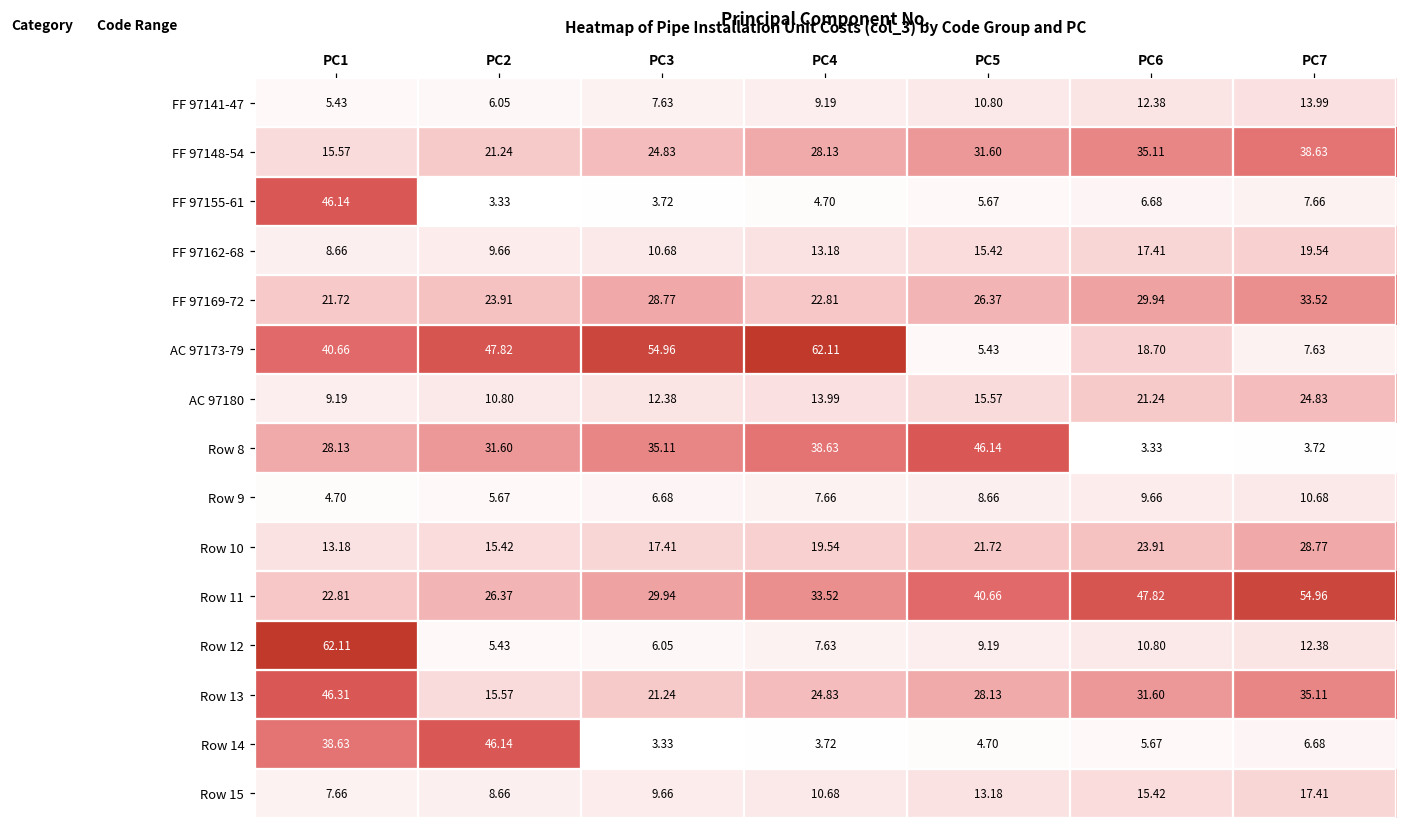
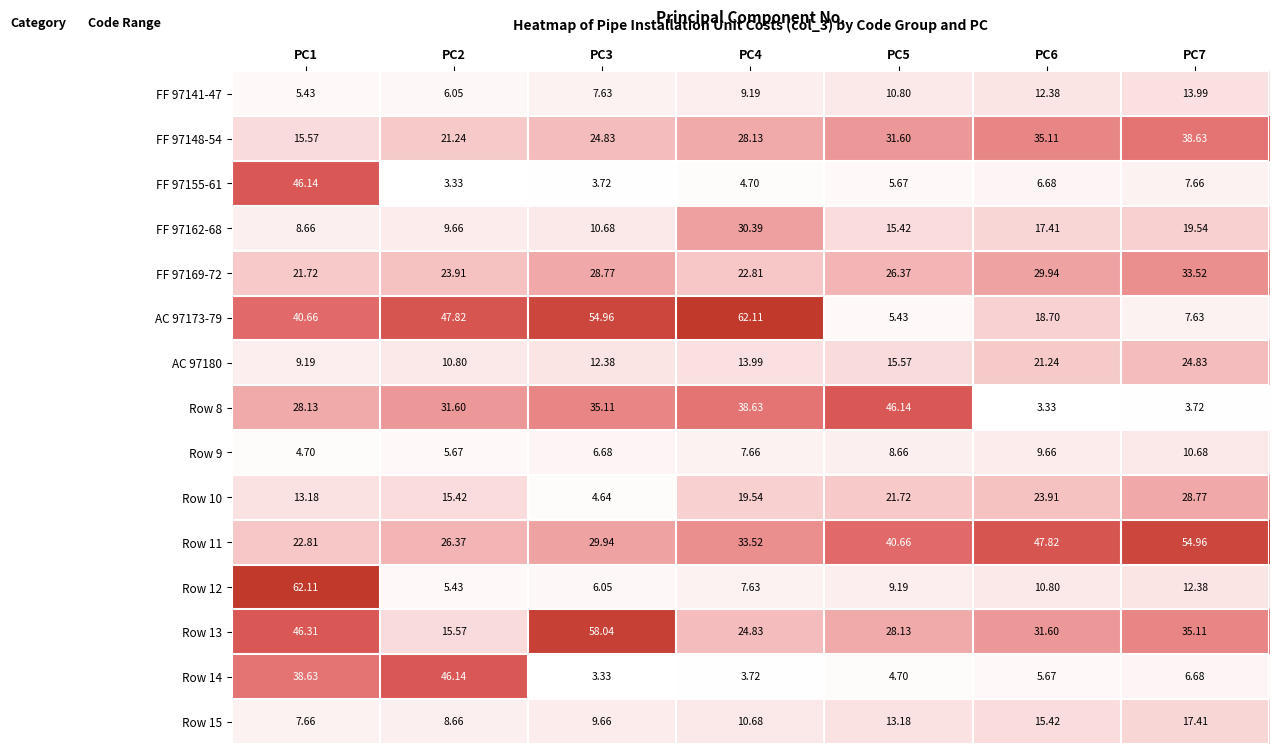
FF 97162-68, PC4: 13.18 -> 30.39
Row 10, PC3: 17.41 -> 4.64
Row 13, PC3: 21.24 -> 58.04
